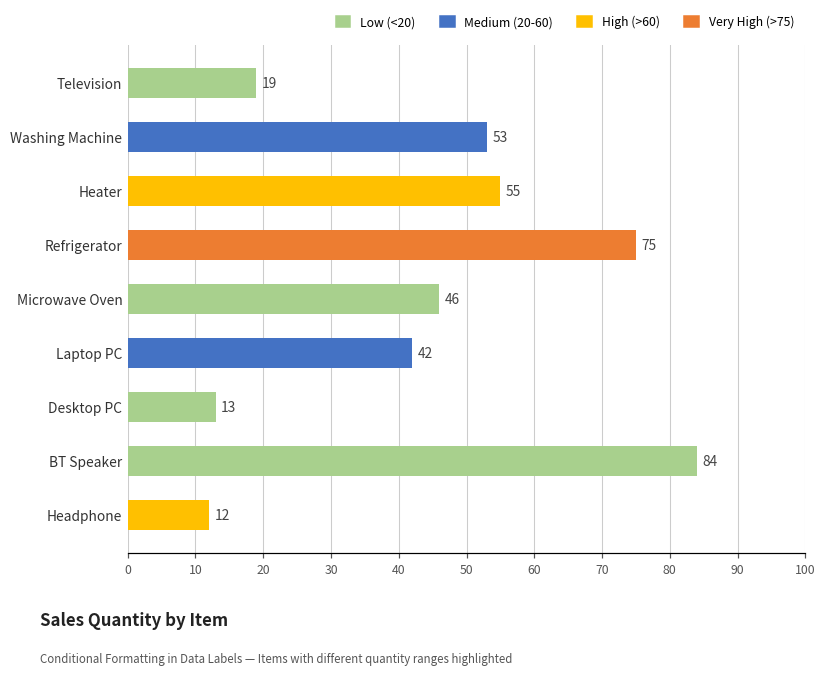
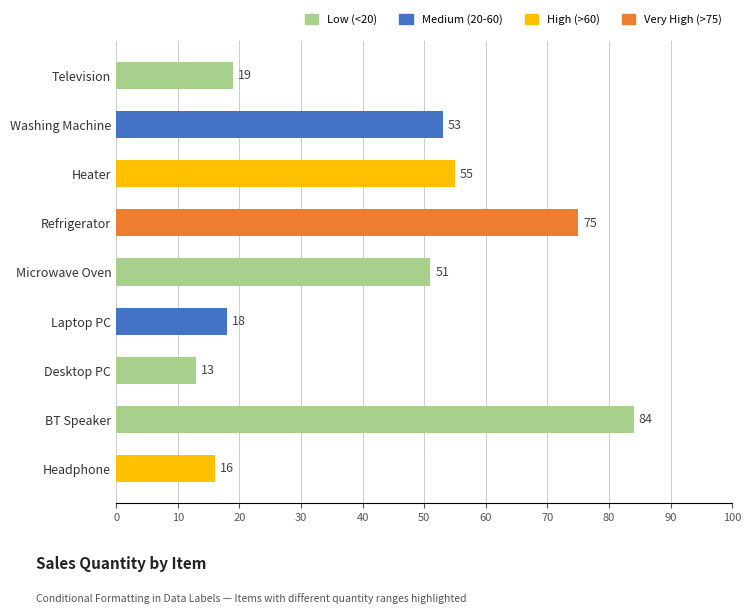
Microwave Oven: 46 -> 51
Laptop PC: 42 -> 18
Headphone: 12 -> 16
